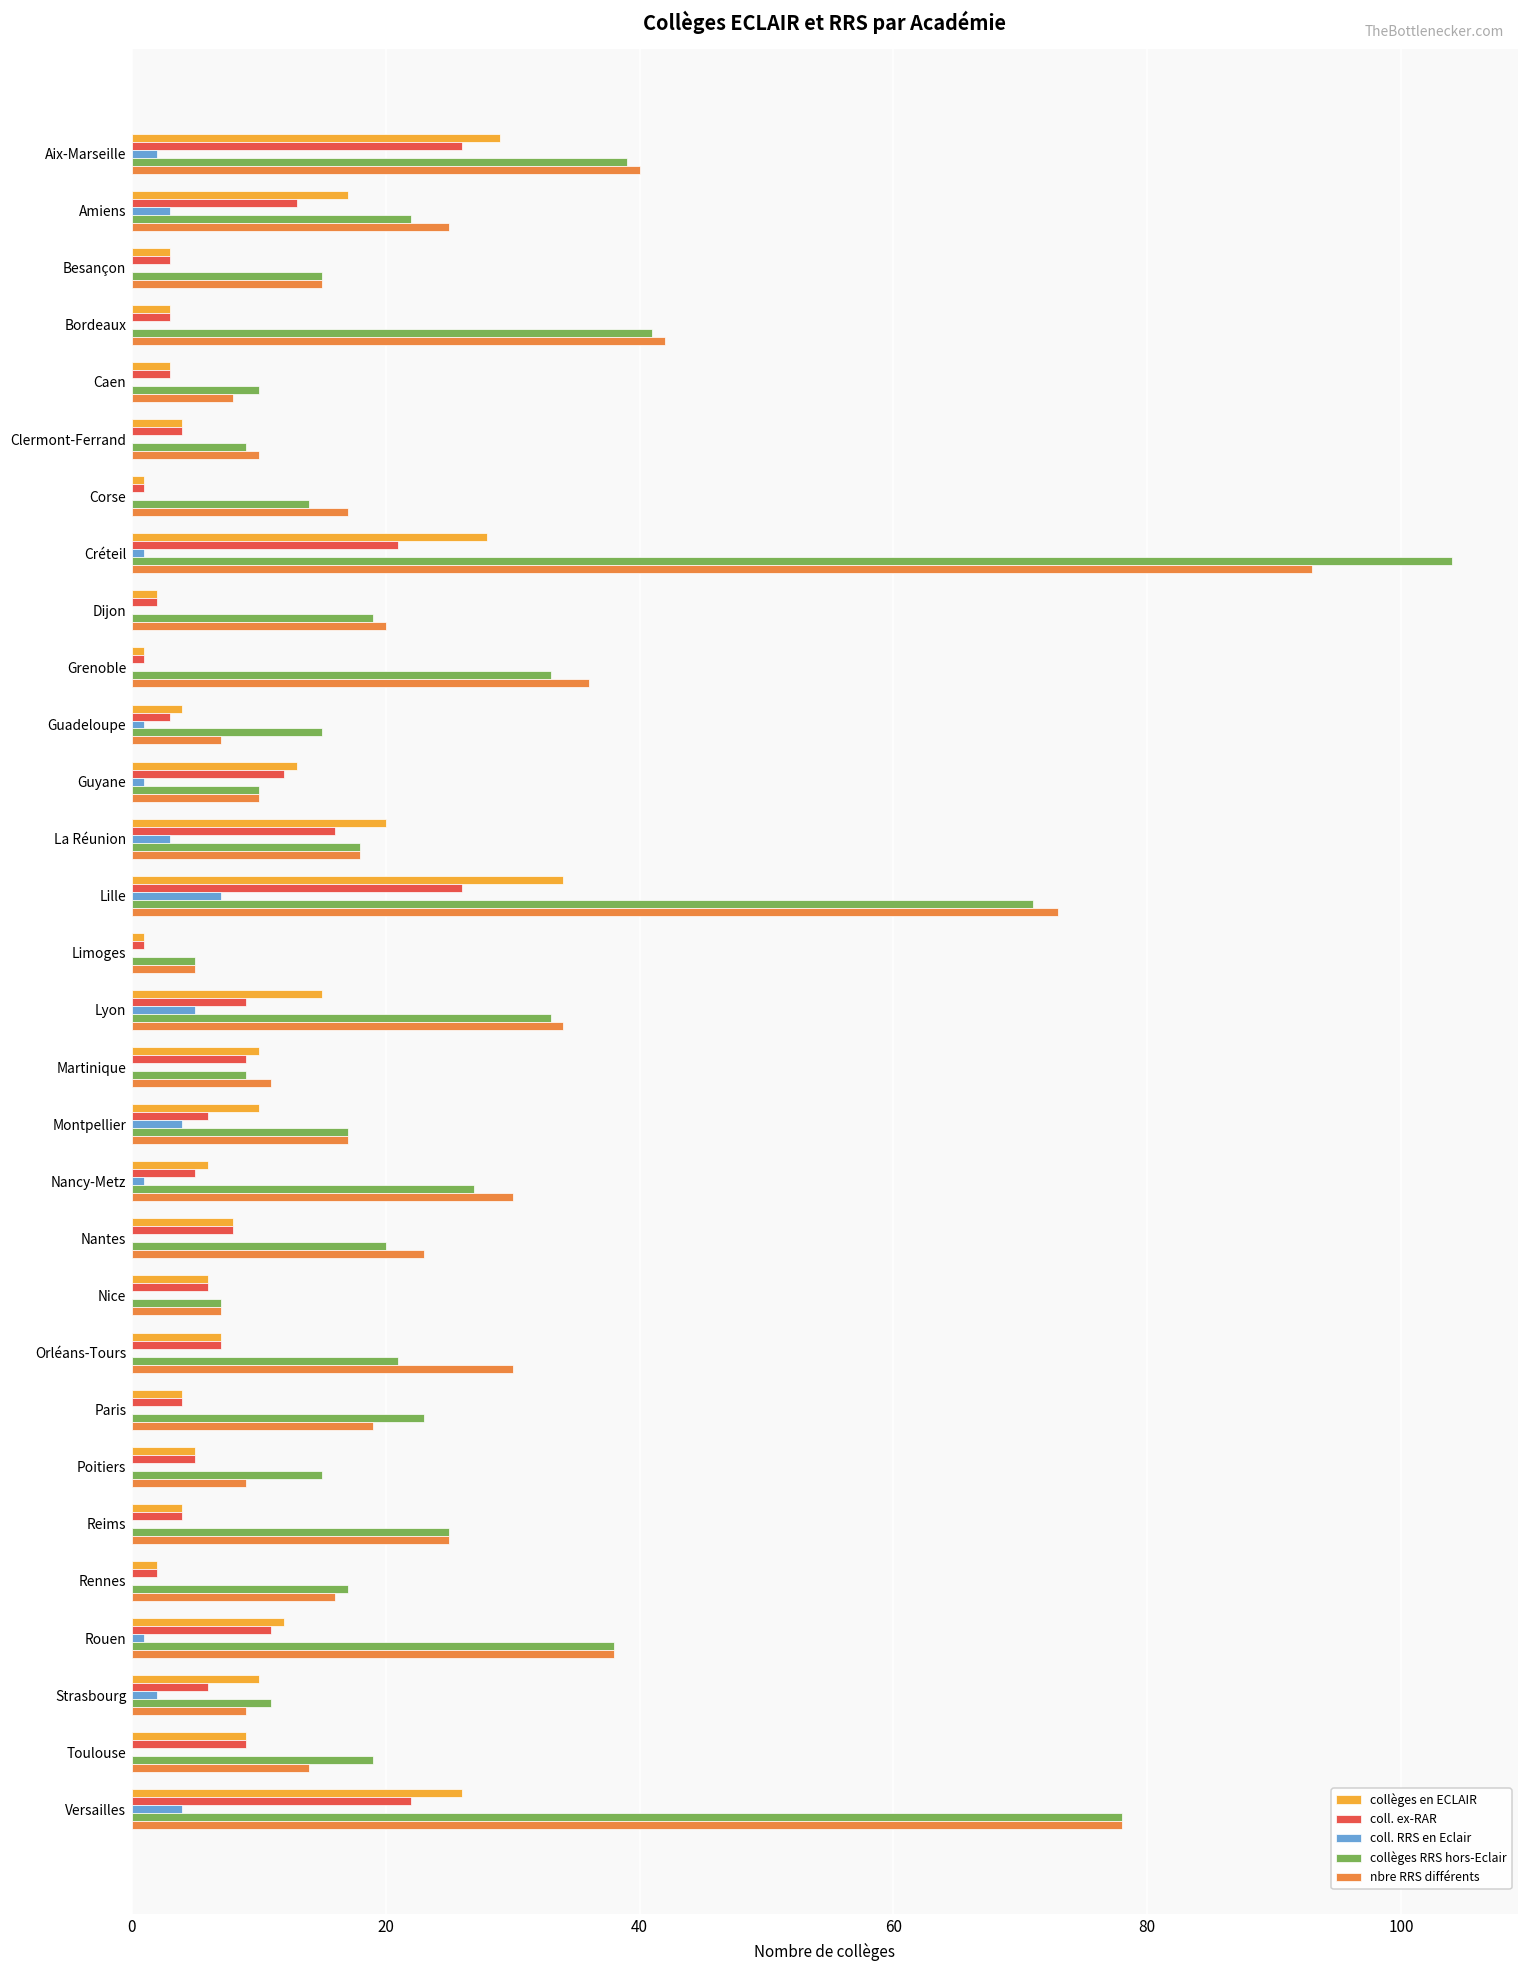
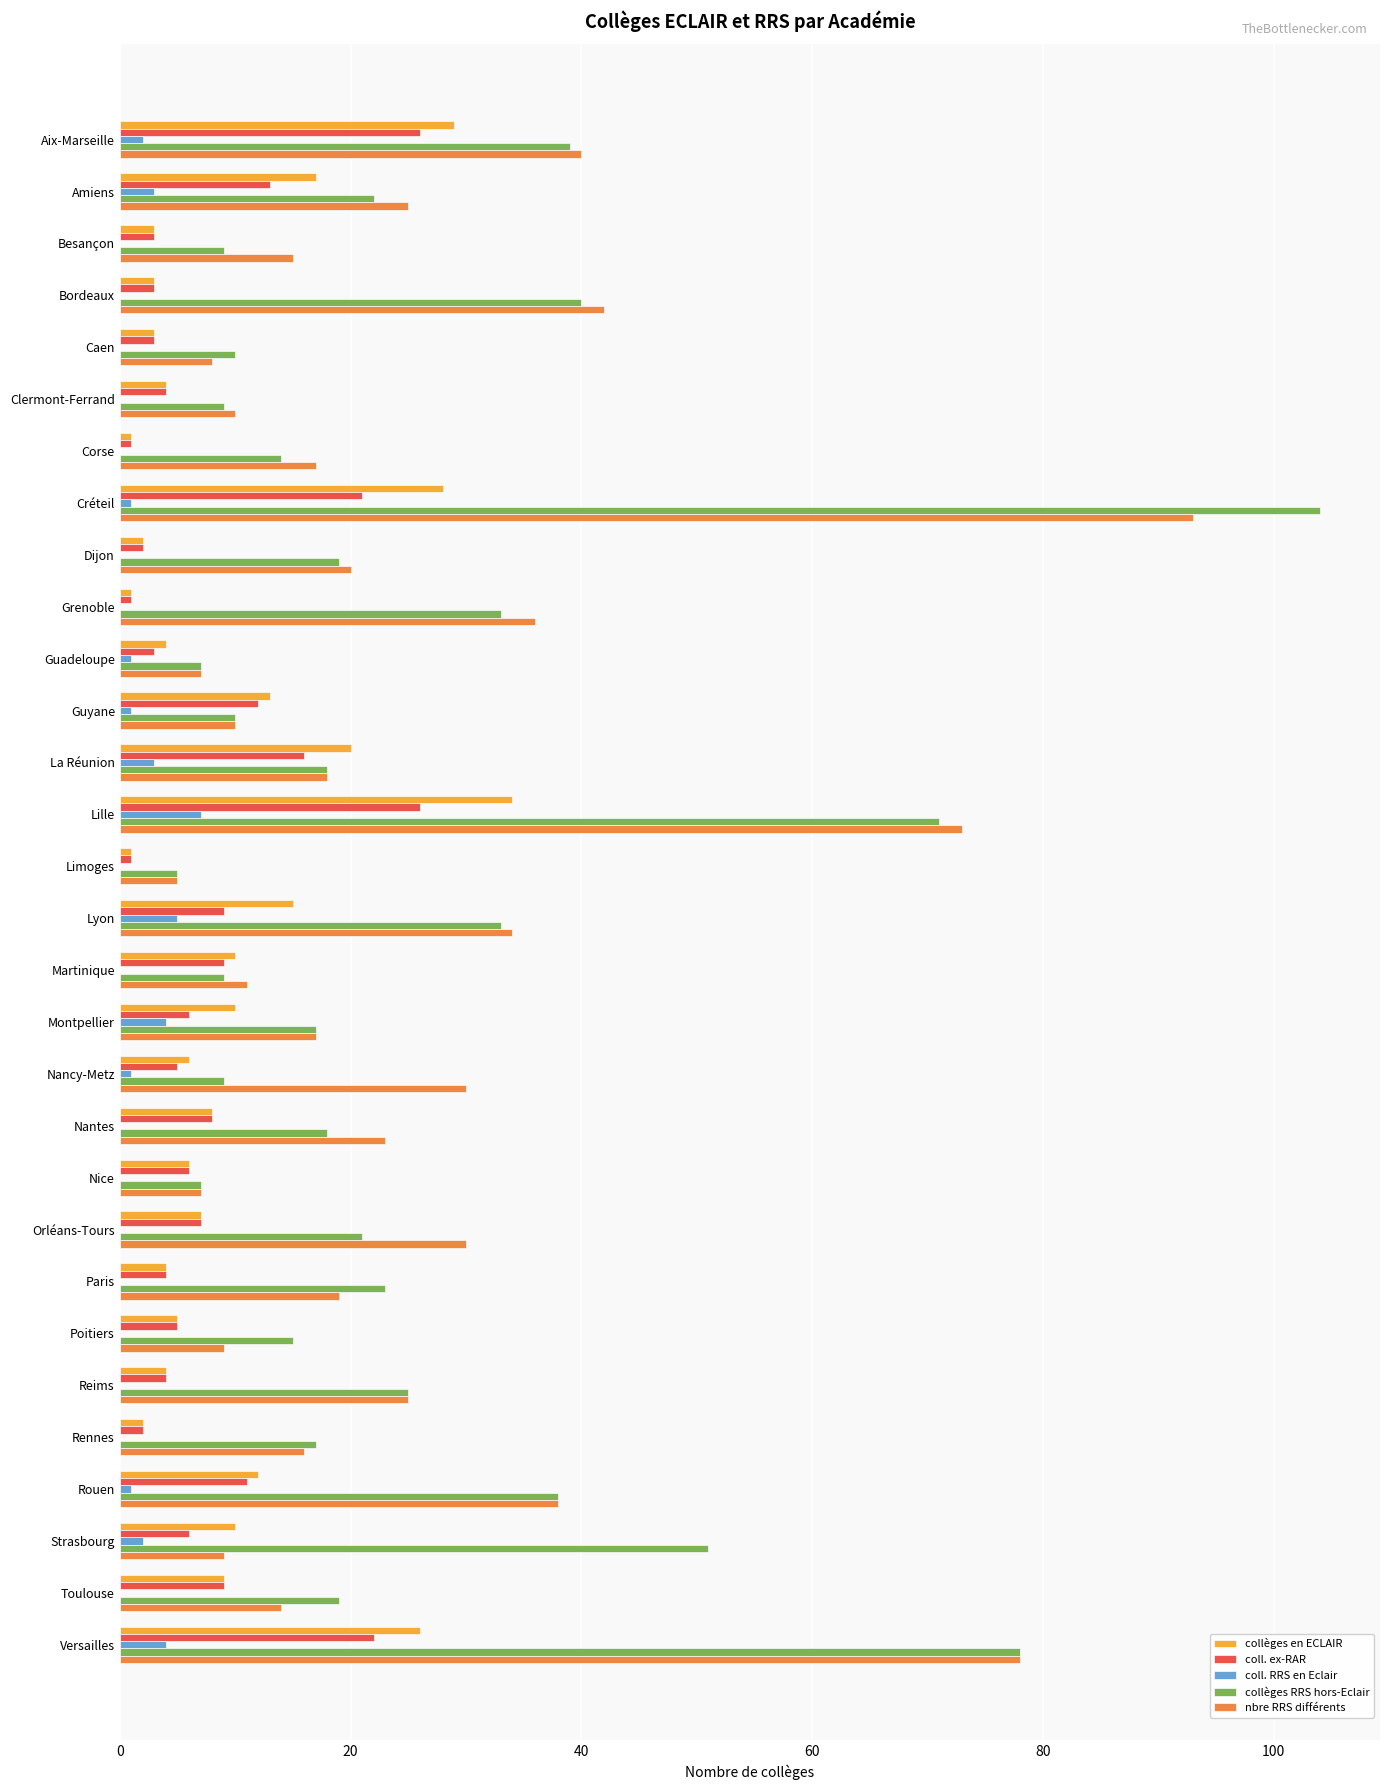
collèges RRS hors-Eclair, Besançon: 15 -> 9
collèges RRS hors-Eclair, Bordeaux: 41 -> 40
collèges RRS hors-Eclair, Guadeloupe: 15 -> 7
collèges RRS hors-Eclair, Nancy-Metz: 27 -> 9
collèges RRS hors-Eclair, Nantes: 20 -> 18
collèges RRS hors-Eclair, Strasbourg: 11 -> 51
